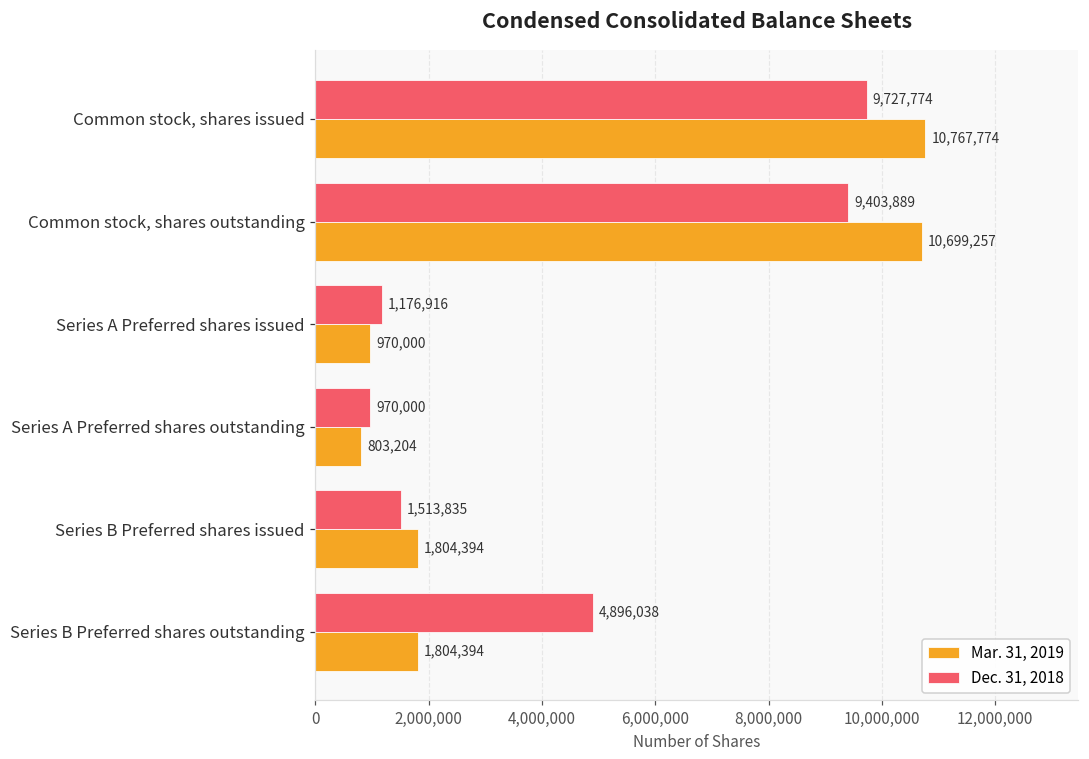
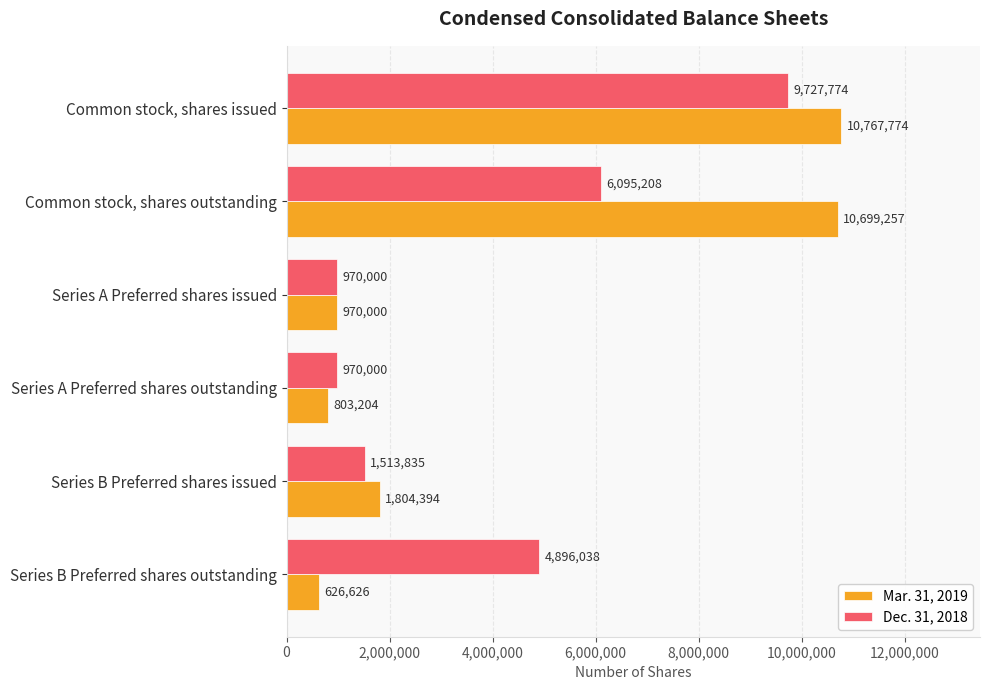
Dec. 31, 2018, Common stock, shares outstanding: 9,403,889 -> 6,095,208
Dec. 31, 2018, Series A Preferred shares issued: 1,176,916 -> 970,000
Mar. 31, 2019, Series B Preferred shares outstanding: 1,804,394 -> 626,626
